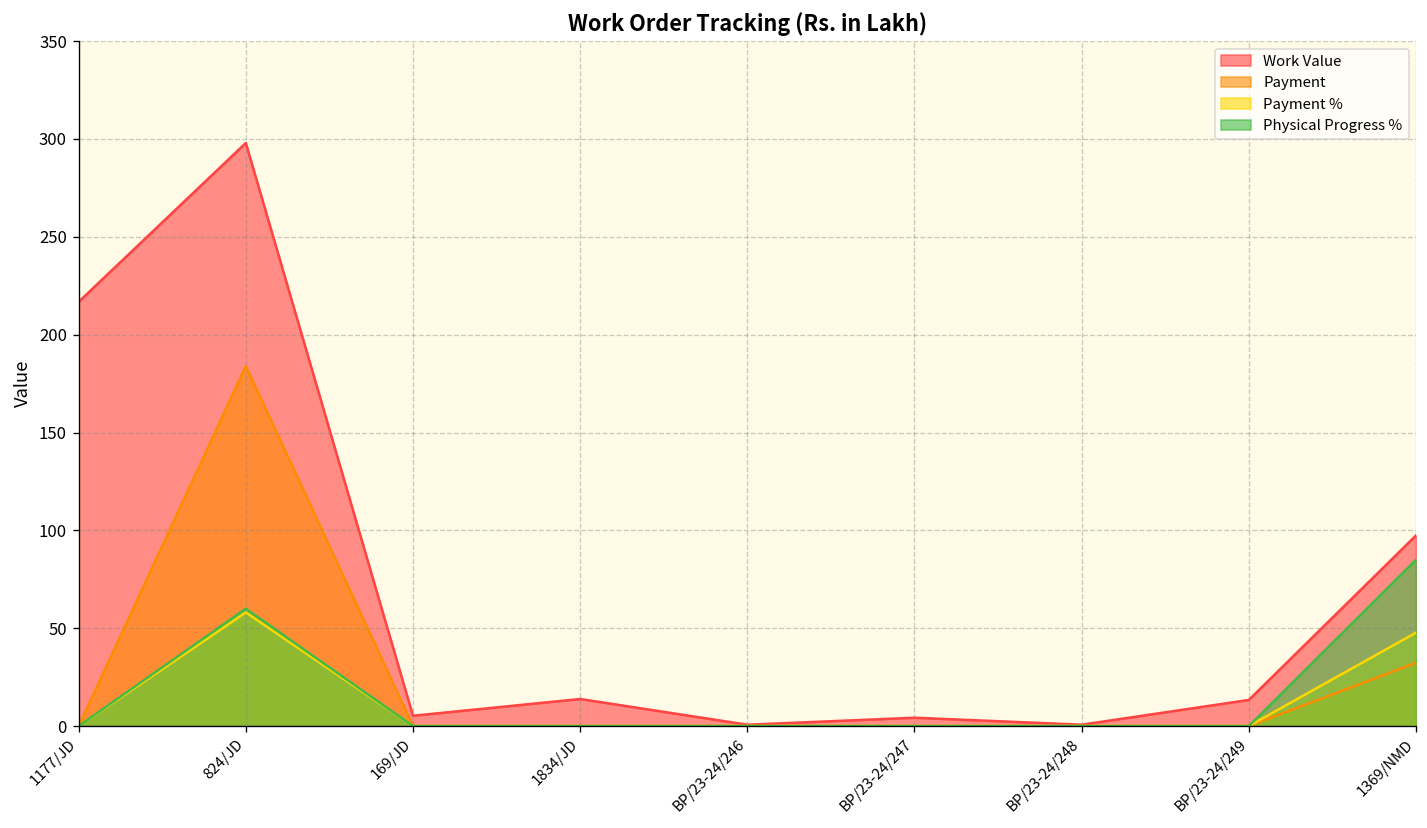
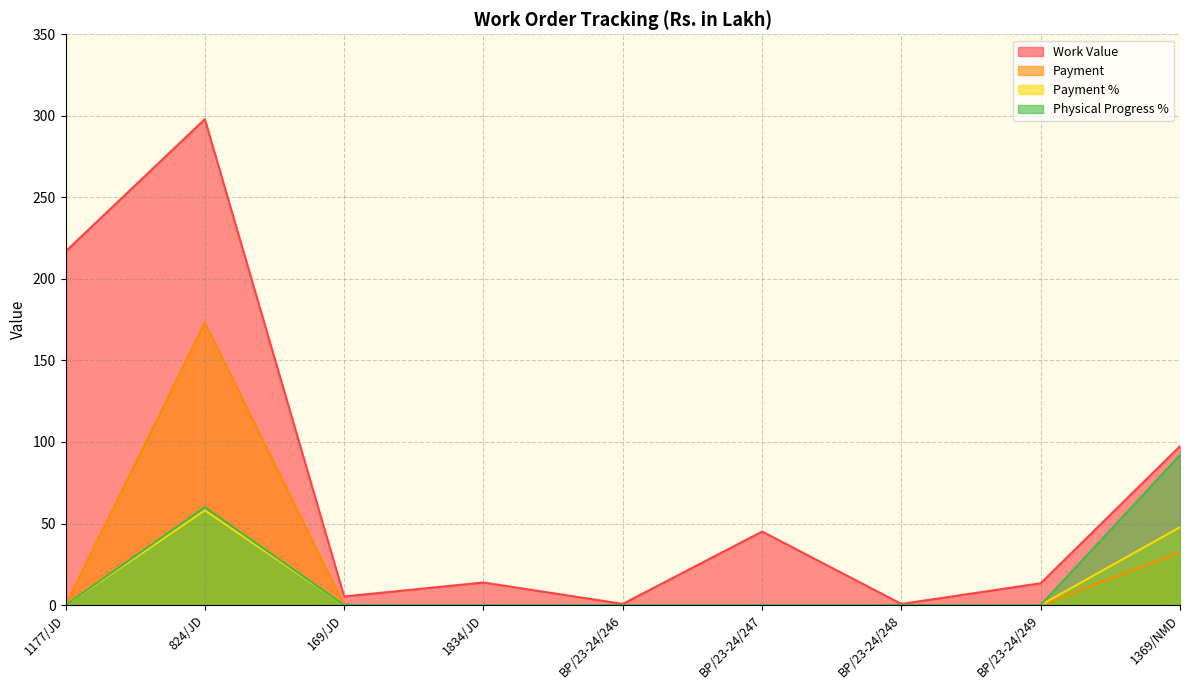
Payment, 824/JD: 184 -> 173
Work Value, BP/23-24/247: 4 -> 45
Physical Progress %, 1369/NMD: 85 -> 92
